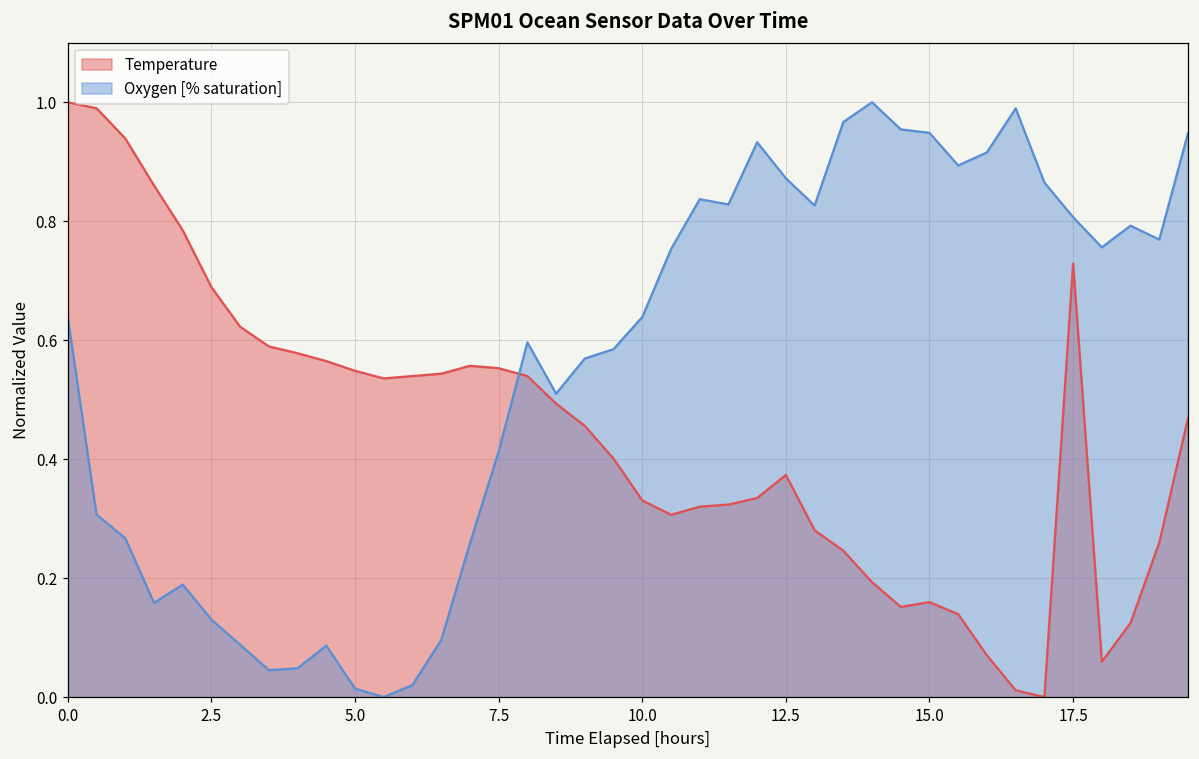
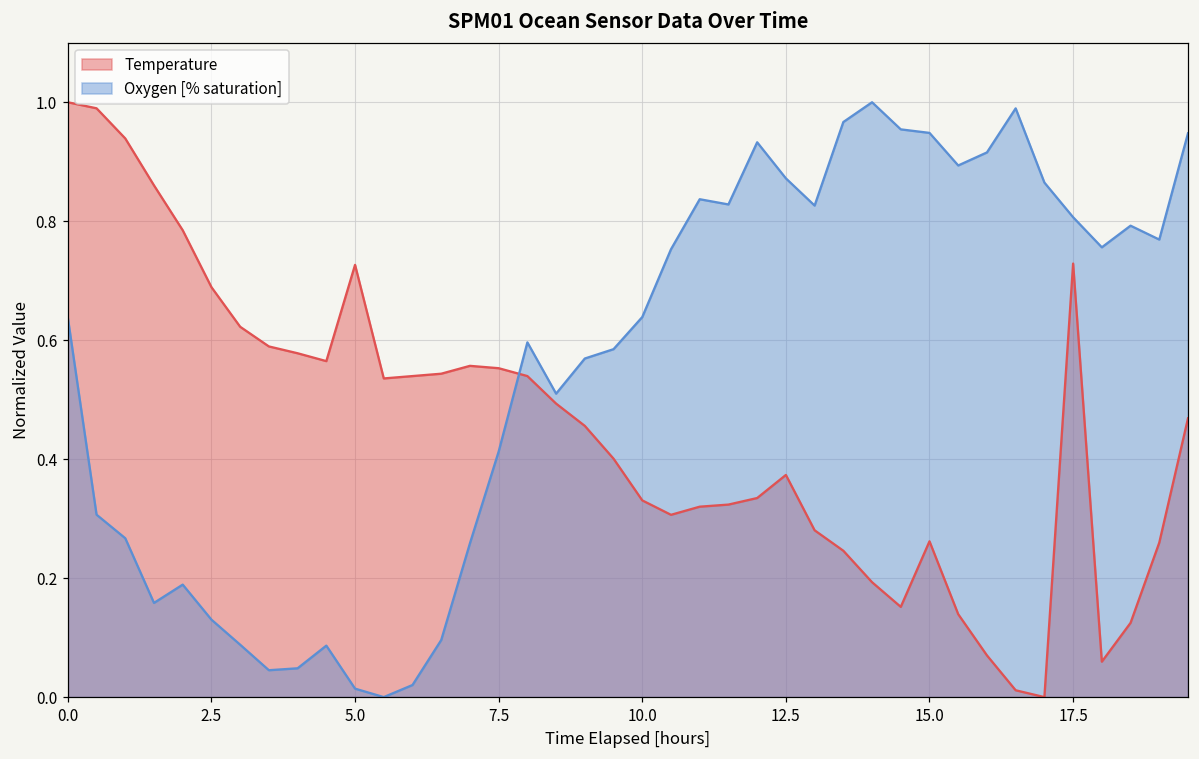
Temperature, 5.0: 0.55 -> 0.73
Temperature, 15.0: 0.16 -> 0.26
